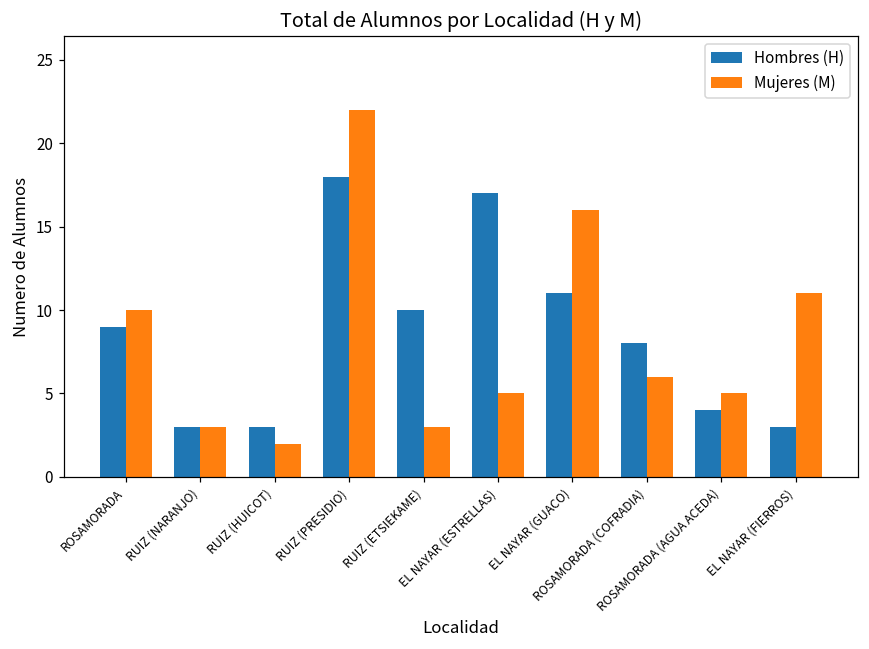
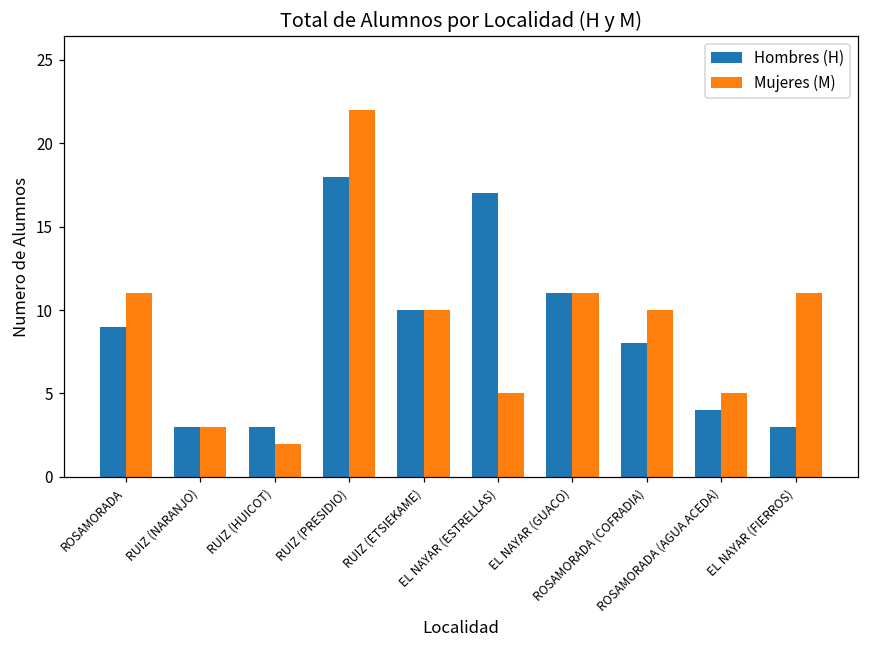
Mujeres (M), ROSAMORADA: 10 -> 11
Mujeres (M), RUIZ (ETSIEKAME): 3 -> 10
Mujeres (M), EL NAYAR (GUACO): 16 -> 11
Mujeres (M), ROSAMORADA (COFRADIA): 6 -> 10
